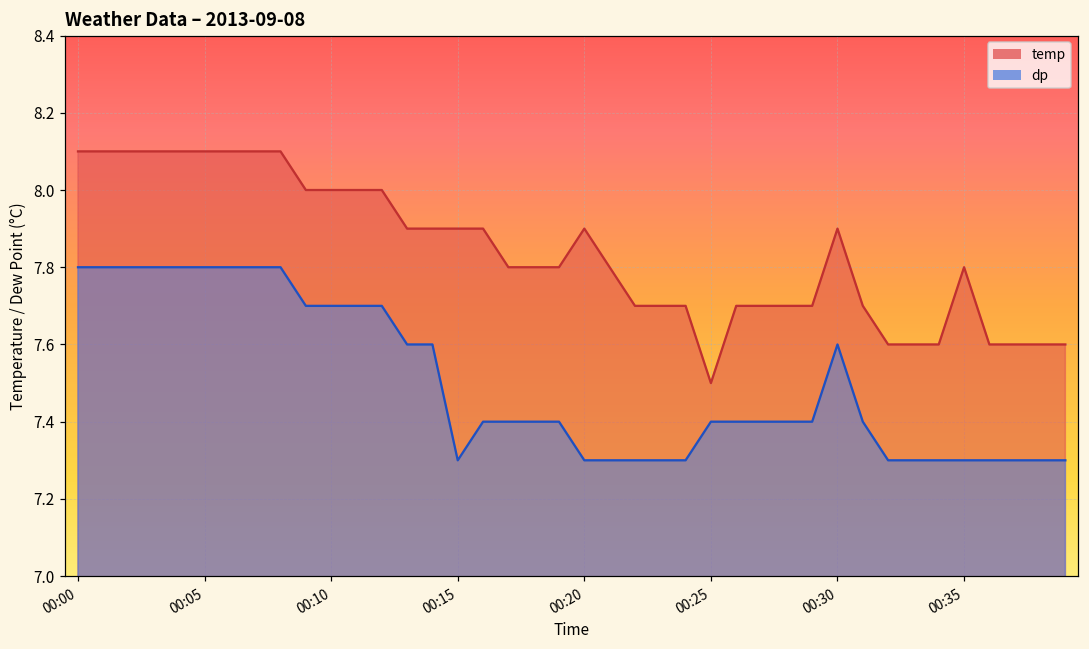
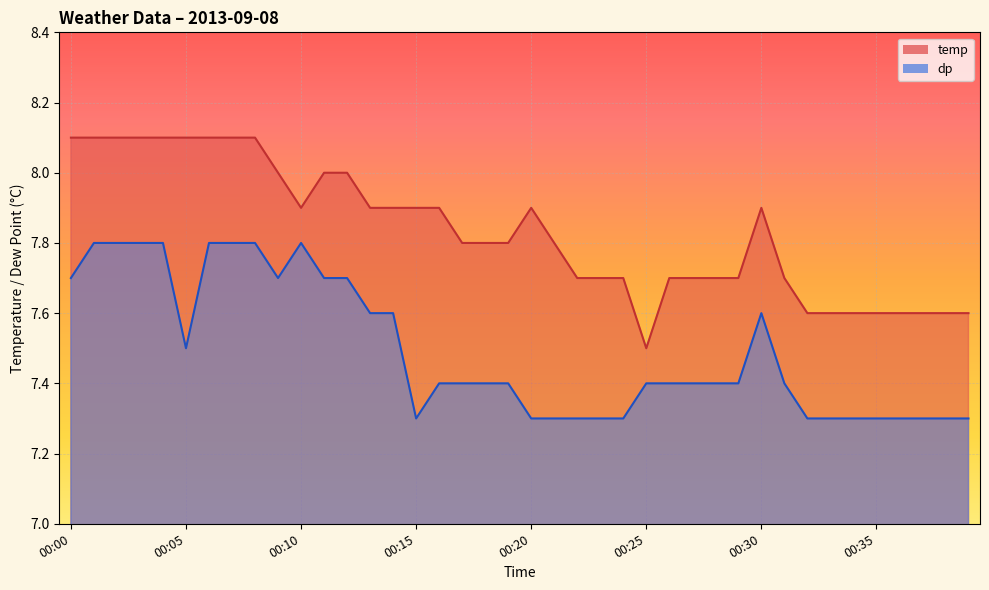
dp, 00:00: 7.8 -> 7.7
dp, 00:05: 7.8 -> 7.5
temp, 00:10: 8.0 -> 7.9
dp, 00:10: 7.7 -> 7.8
temp, 00:35: 7.8 -> 7.6
